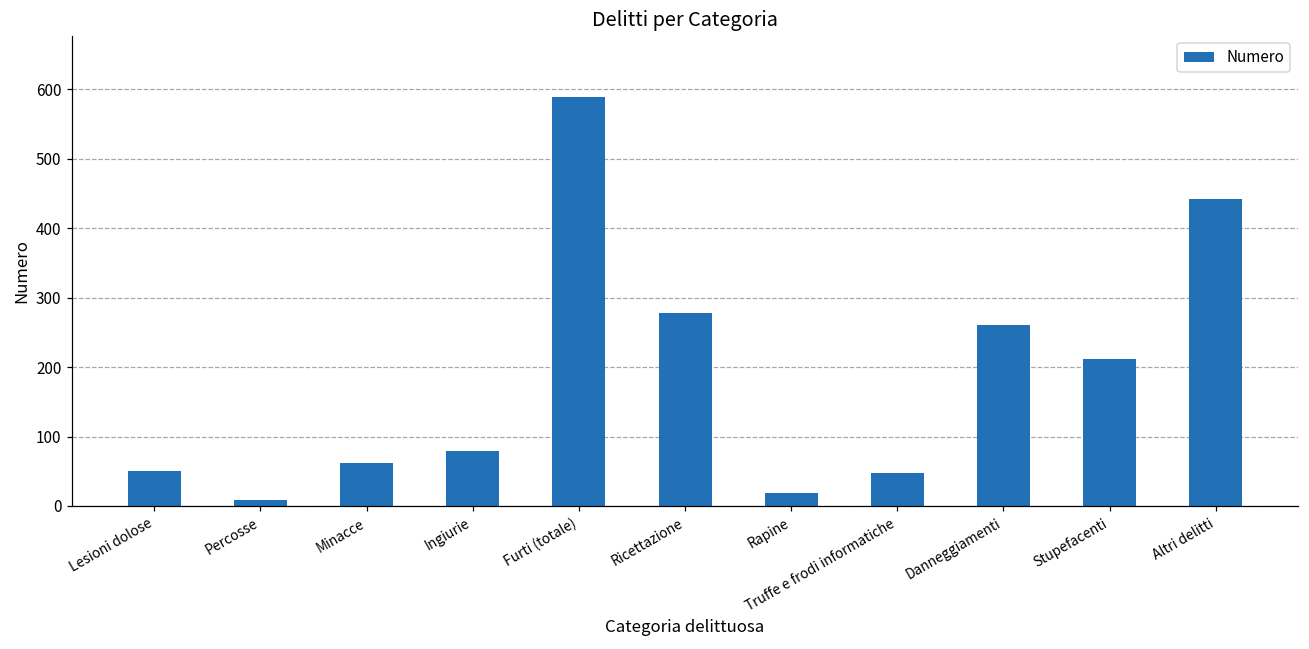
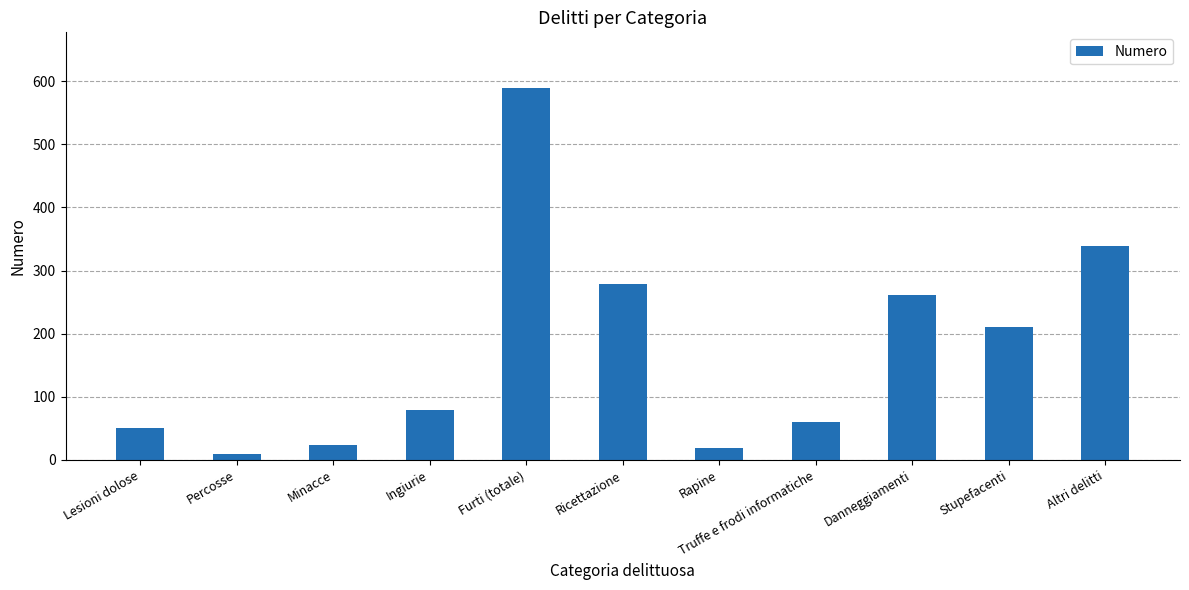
Minacce: 60 -> 20
Truffe e frodi informatiche: 50 -> 60
Altri delitti: 440 -> 340
